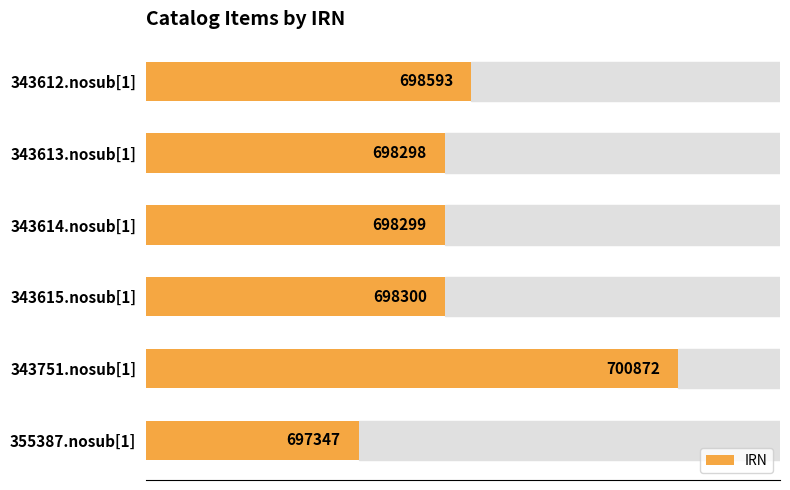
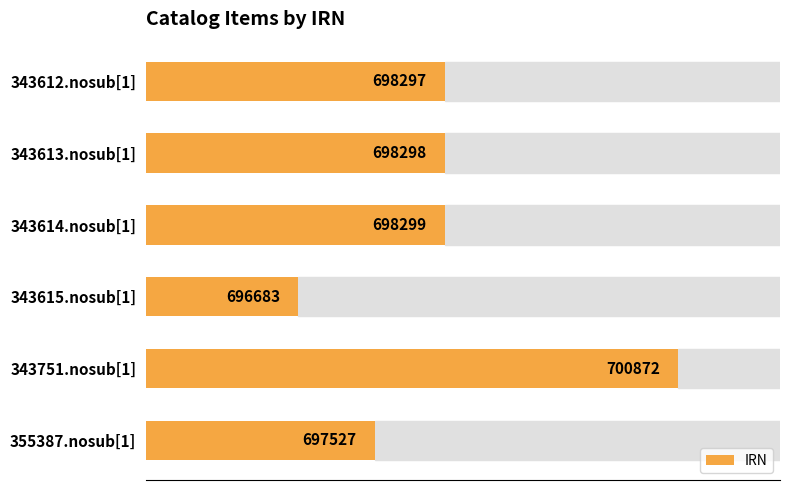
343612.nosub[1]: 698593 -> 698297
343615.nosub[1]: 698300 -> 696683
355387.nosub[1]: 697347 -> 697527
